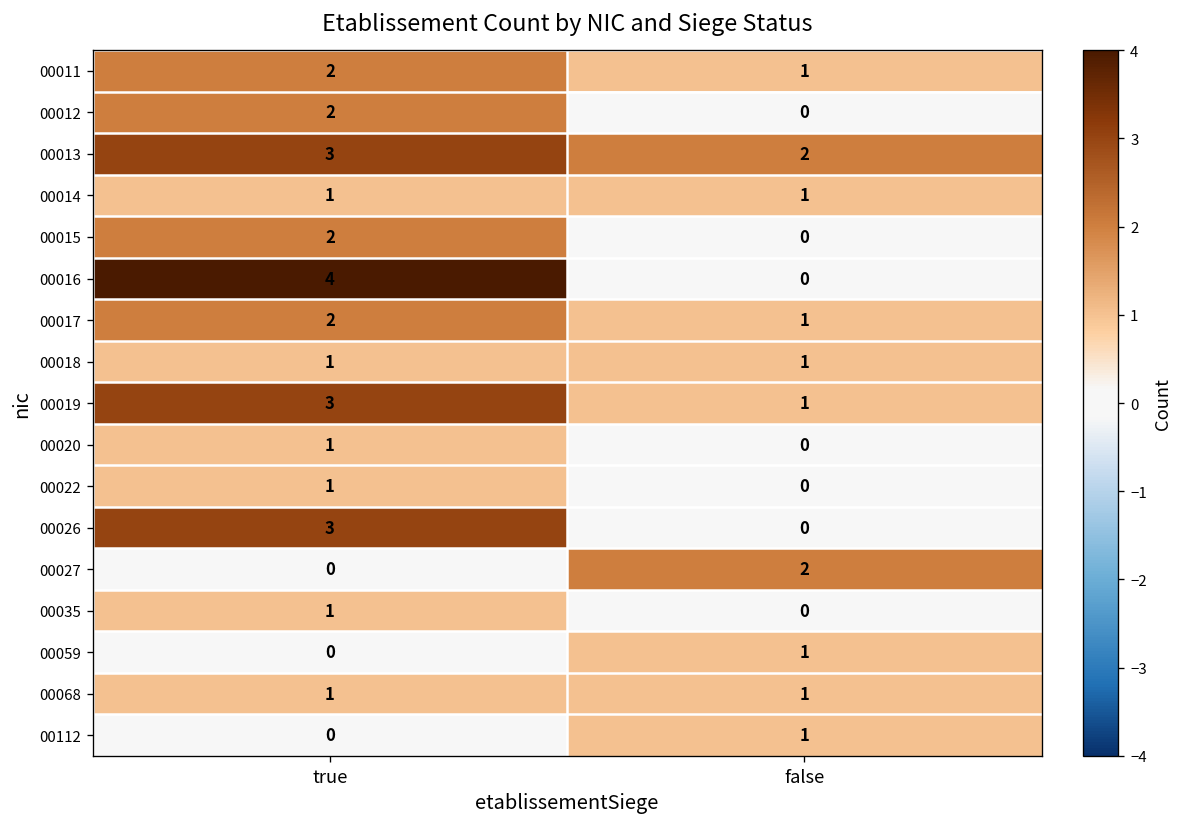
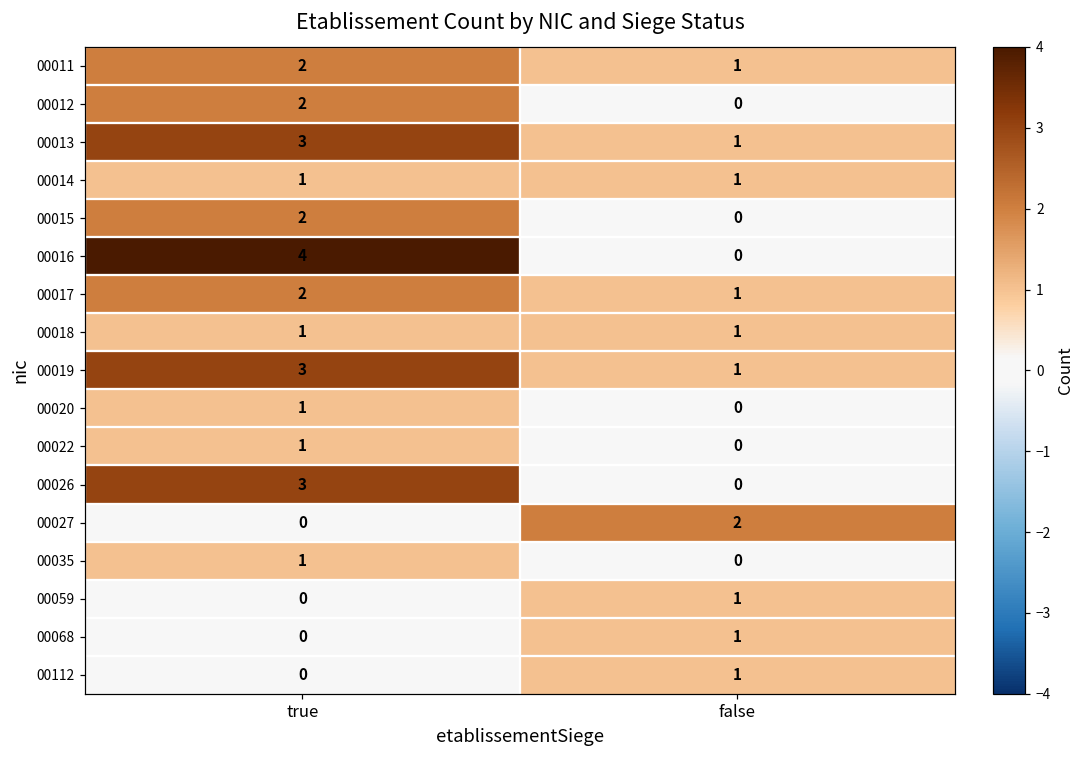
00013, false: 2 -> 1
00068, true: 1 -> 0
